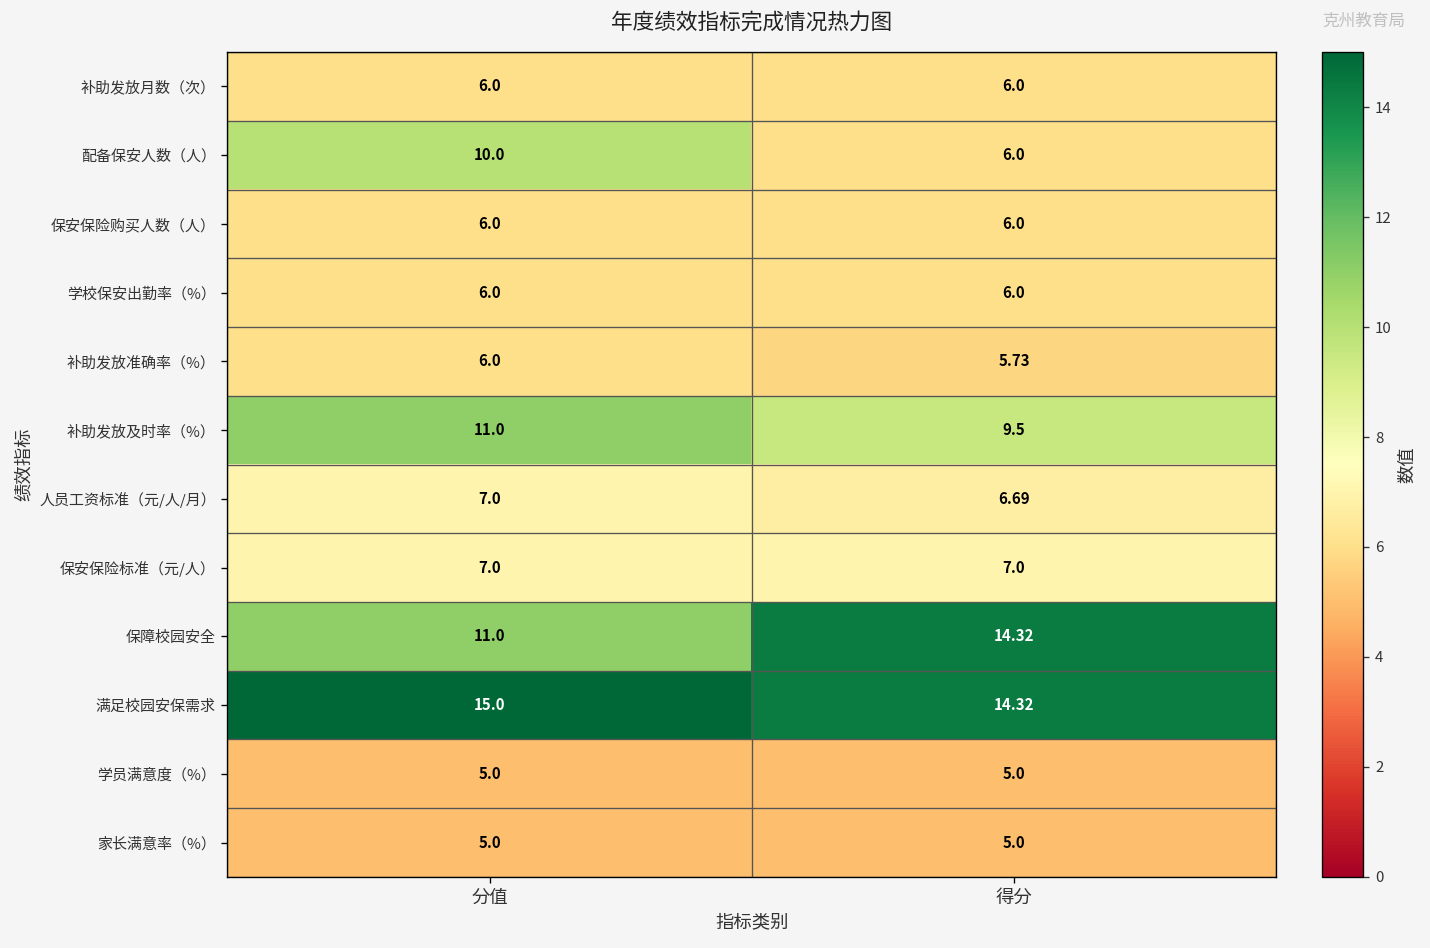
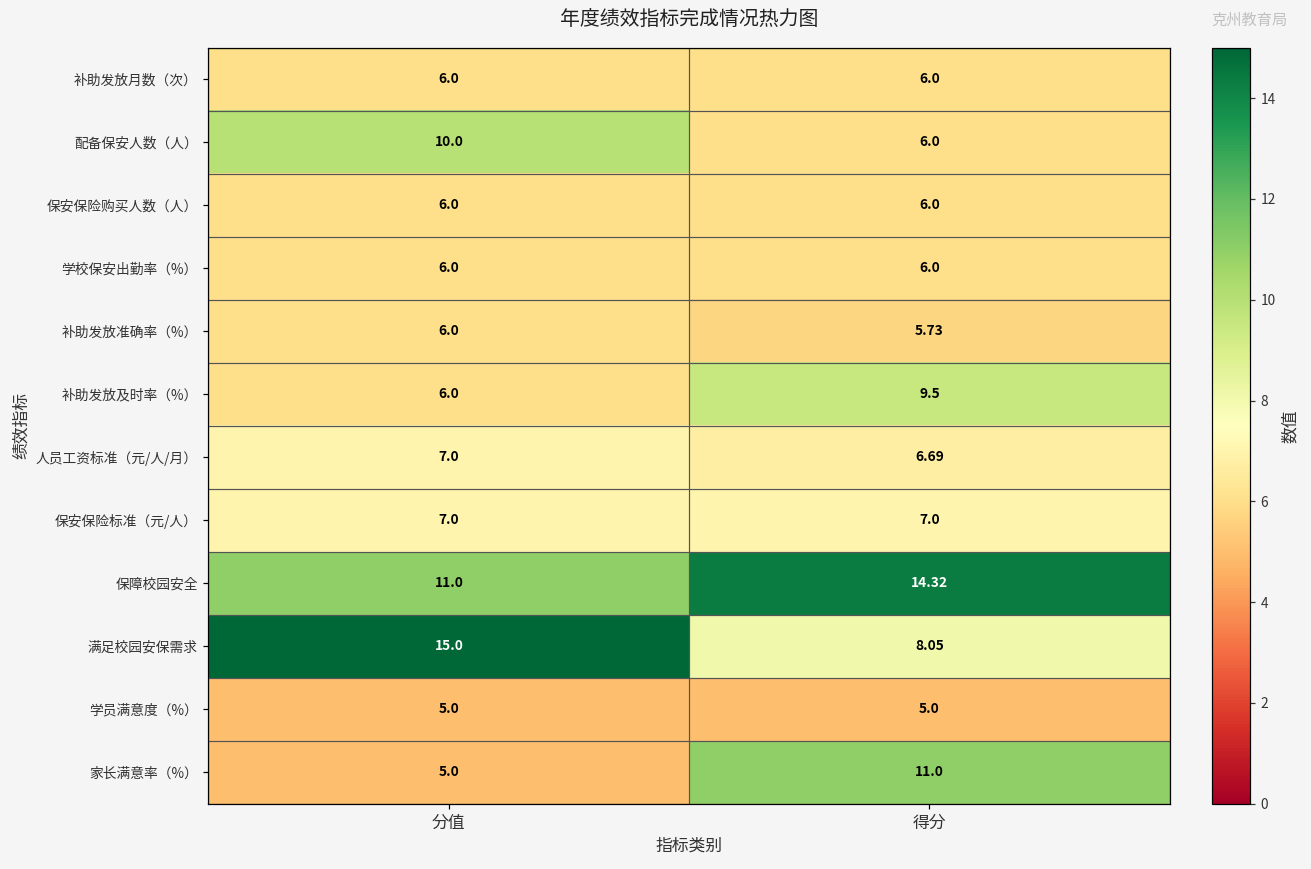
补助发放及时率（%）, 分值: 11.0 -> 6.0
满足校园安保需求, 得分: 14.32 -> 8.05
家长满意率（%）, 得分: 5.0 -> 11.0
